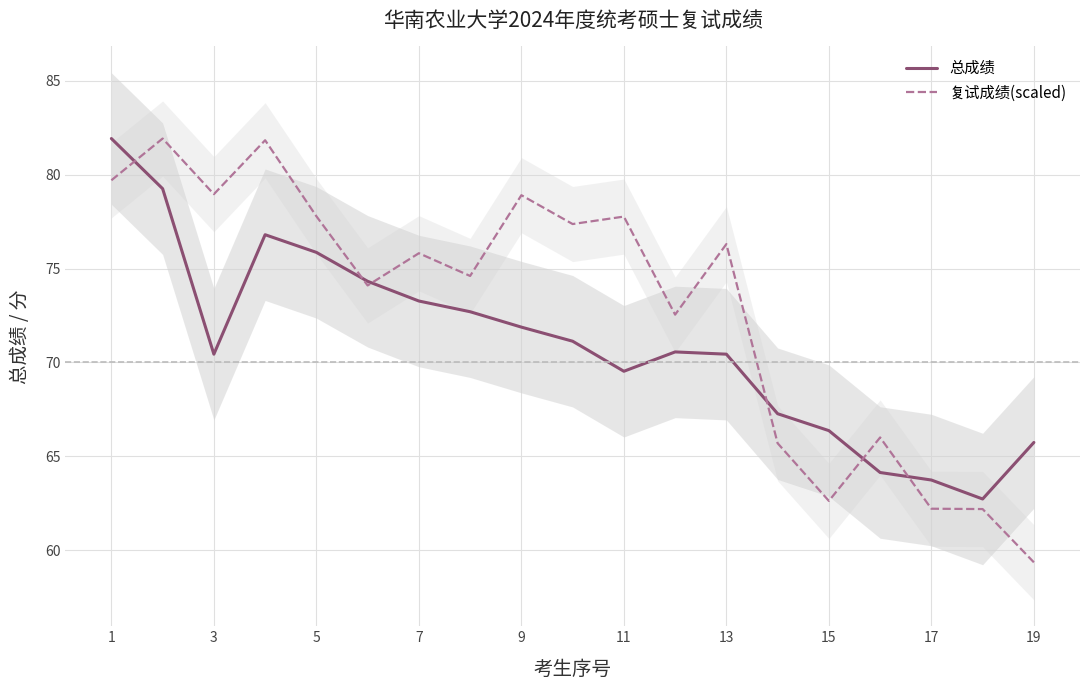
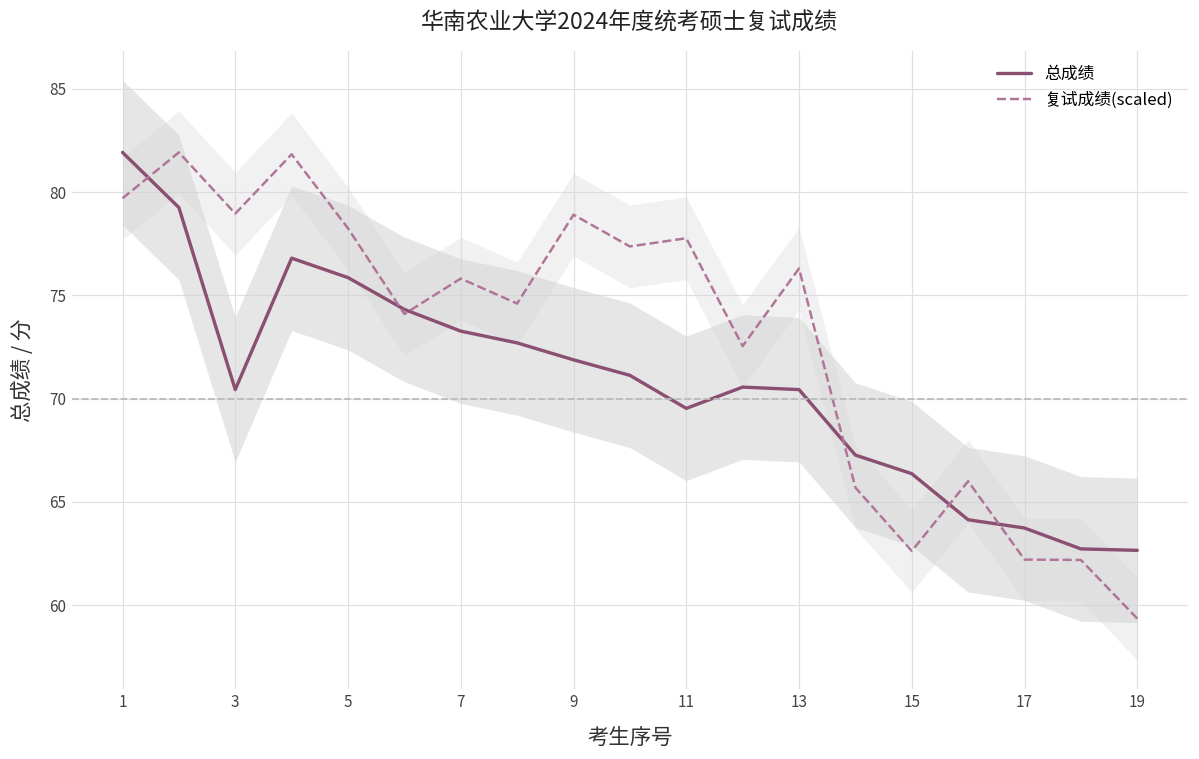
复试成绩(scaled), 5: 77.8 -> 78.2
总成绩, 19: 65.7 -> 62.7
